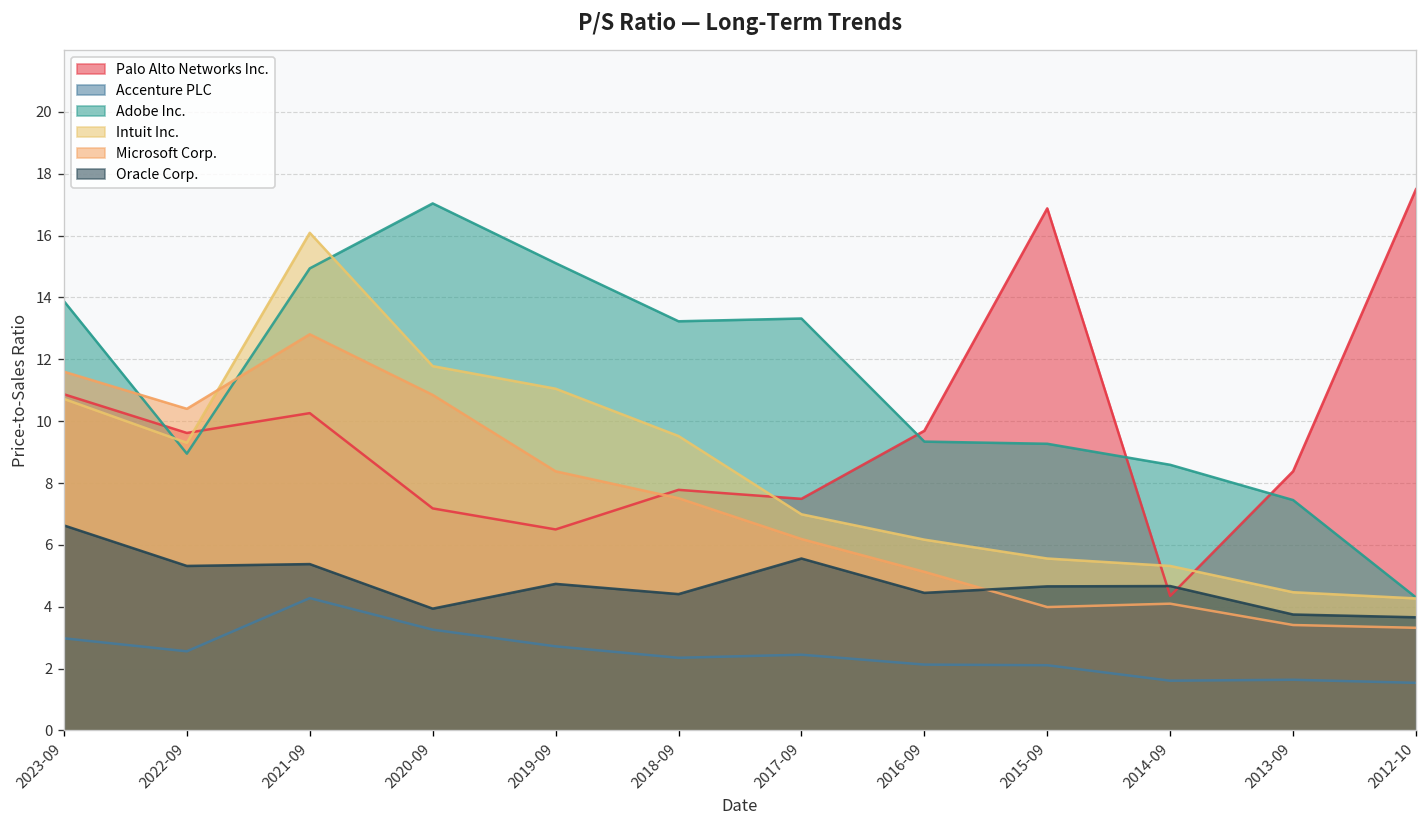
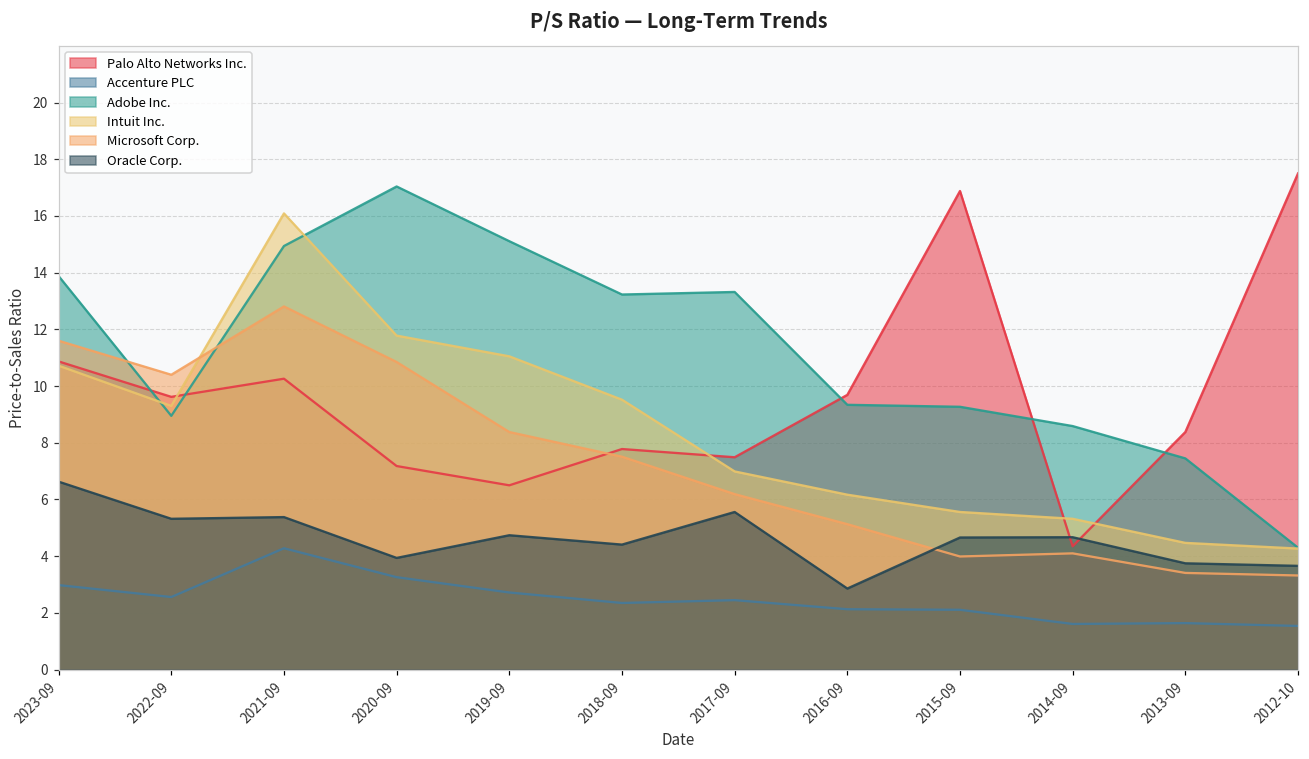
Oracle Corp., 2016-09: 4.5 -> 2.9
